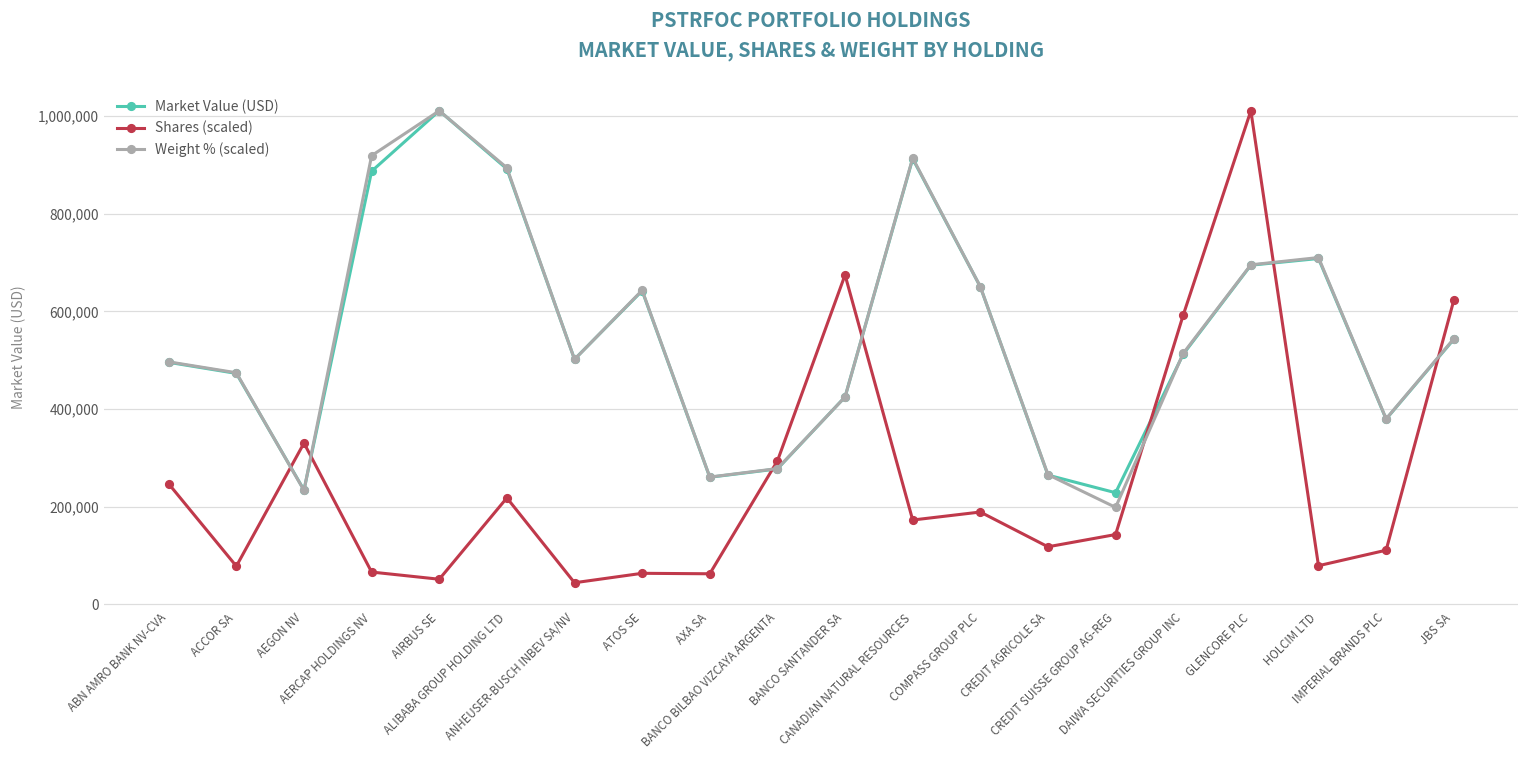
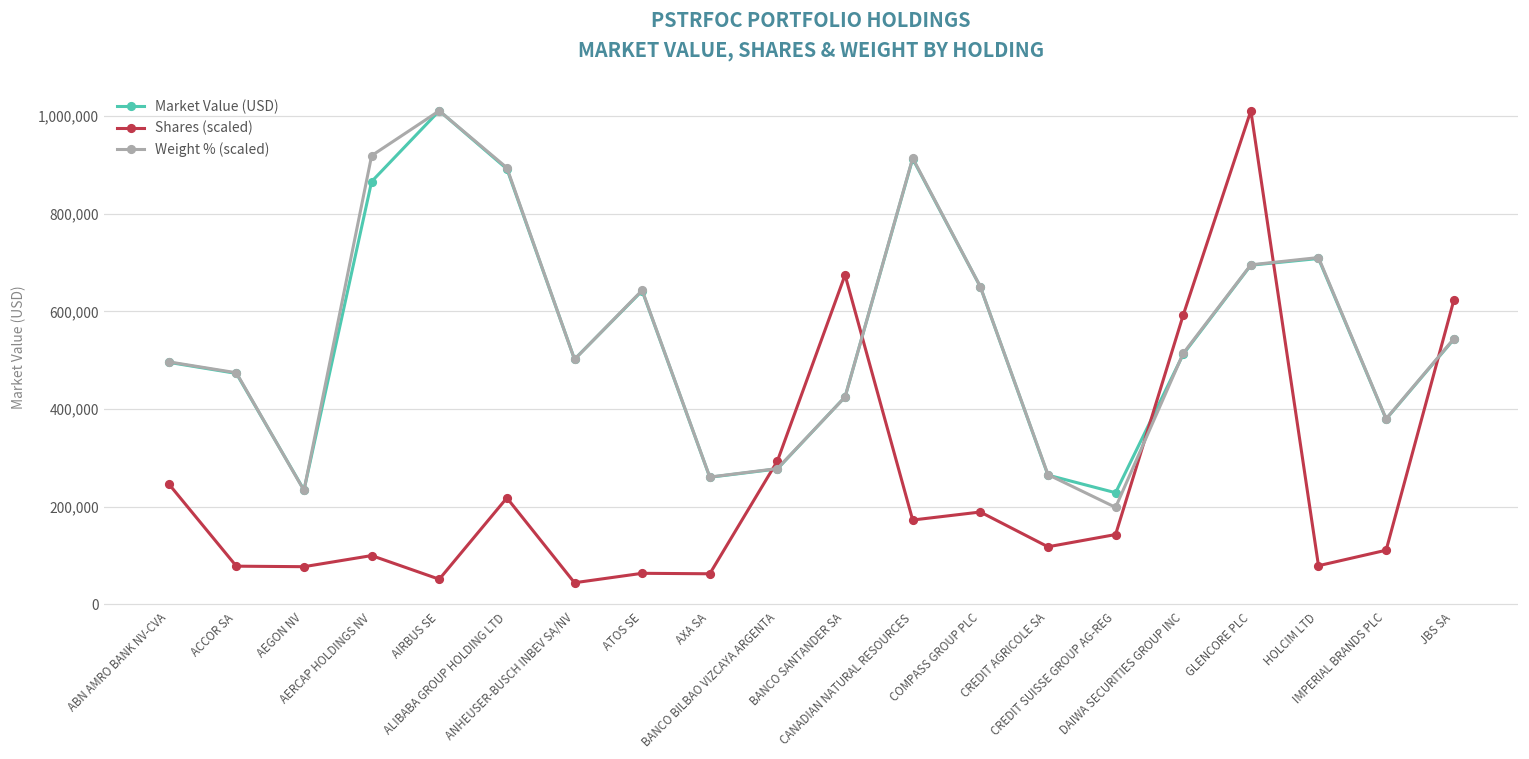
Shares (scaled), AEGON NV: 330,000 -> 80,000
Market Value (USD), AERCAP HOLDINGS NV: 890,000 -> 870,000
Shares (scaled), AERCAP HOLDINGS NV: 70,000 -> 100,000
